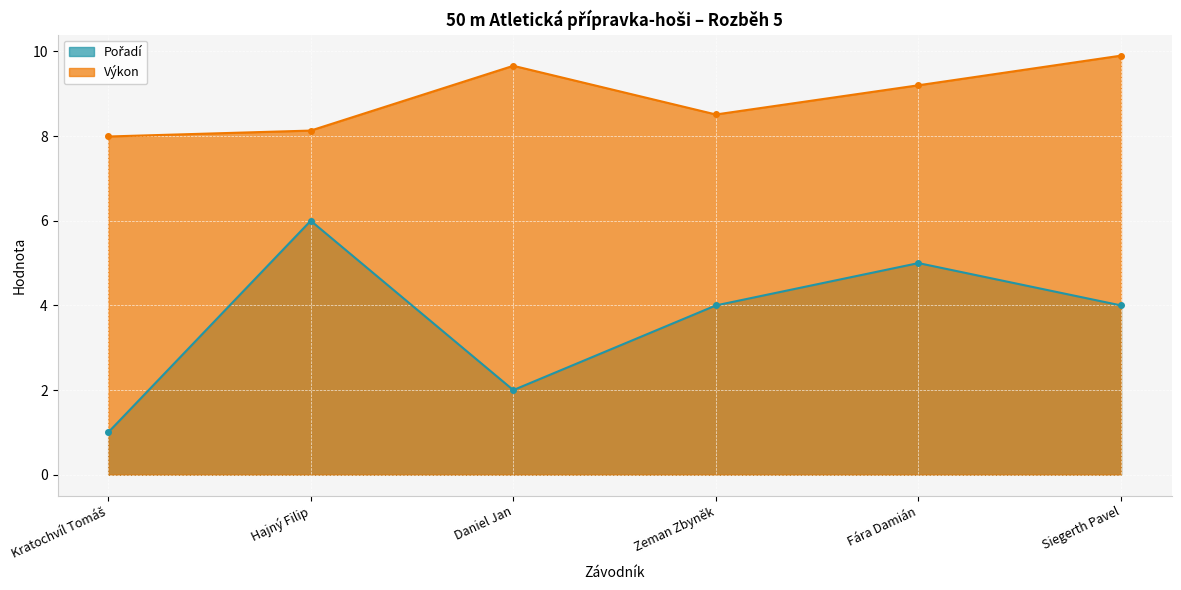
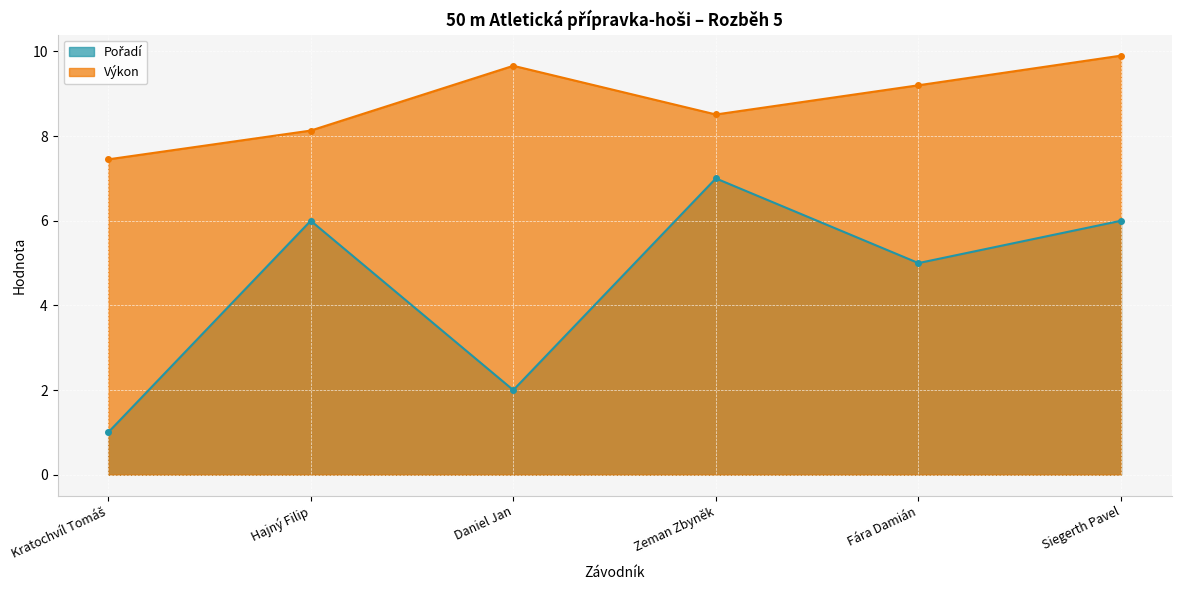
Výkon, Kratochvíl Tomáš: 8.0 -> 7.5
Pořadí, Zeman Zbyněk: 4 -> 7
Pořadí, Siegerth Pavel: 4 -> 6
